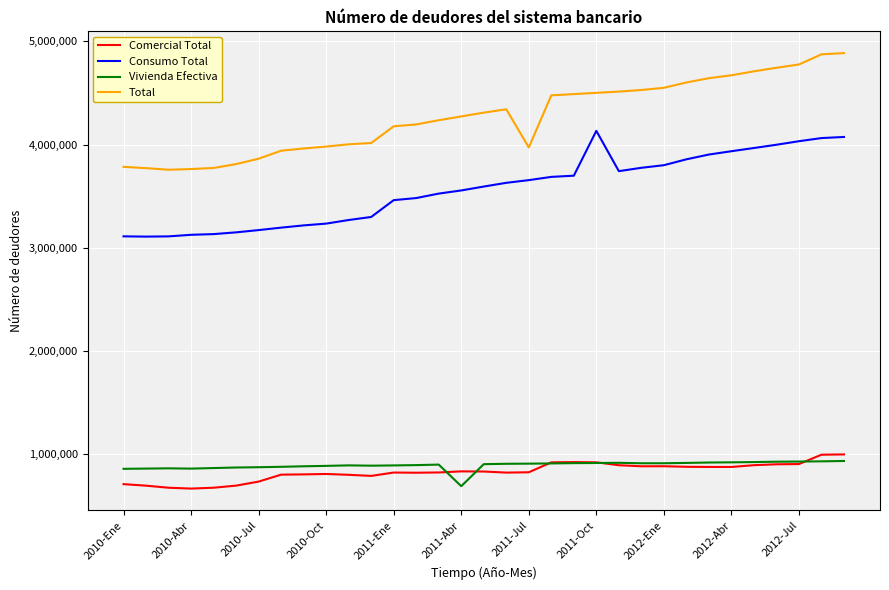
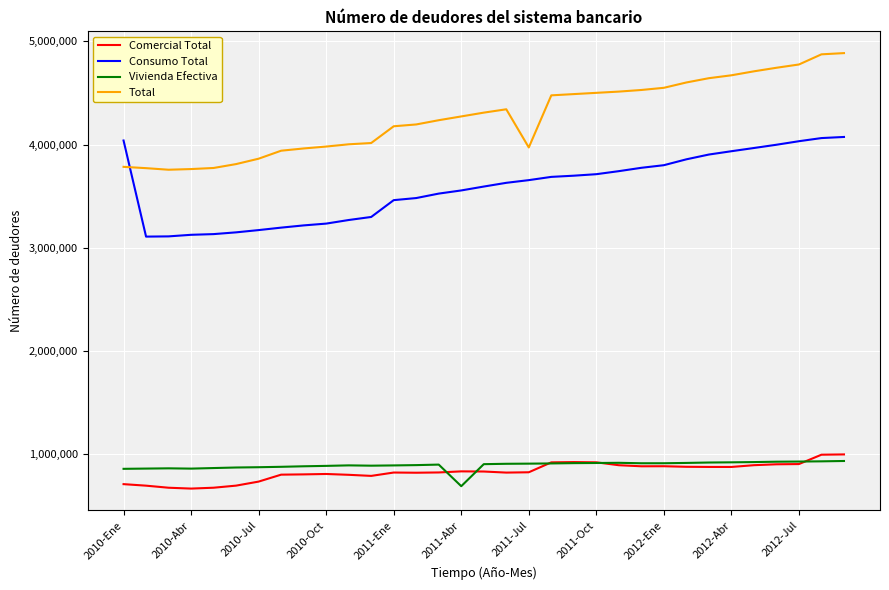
Consumo Total, 2010-Ene: 3,110,000 -> 4,040,000
Consumo Total, 2011-Oct: 4,130,000 -> 3,710,000
